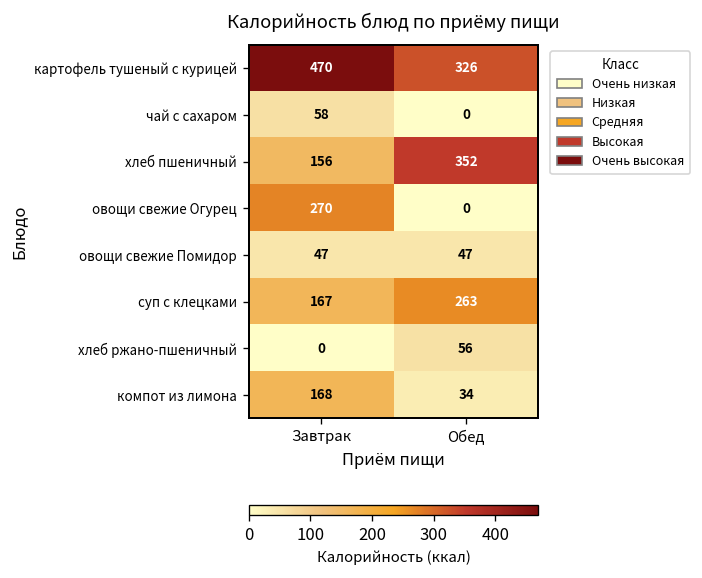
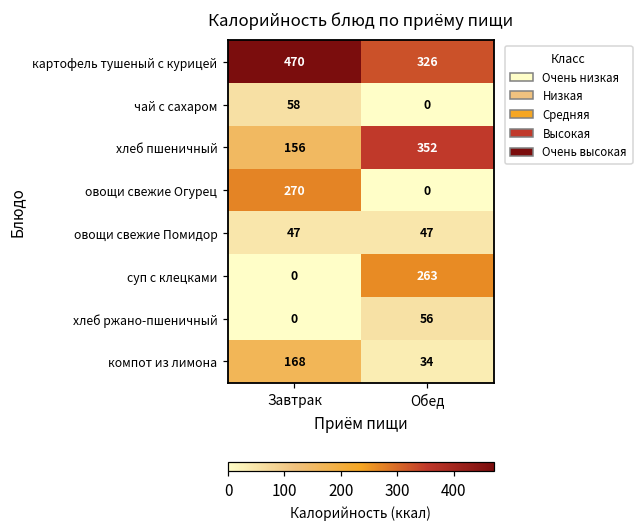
суп с клецками, Завтрак: 167 -> 0
